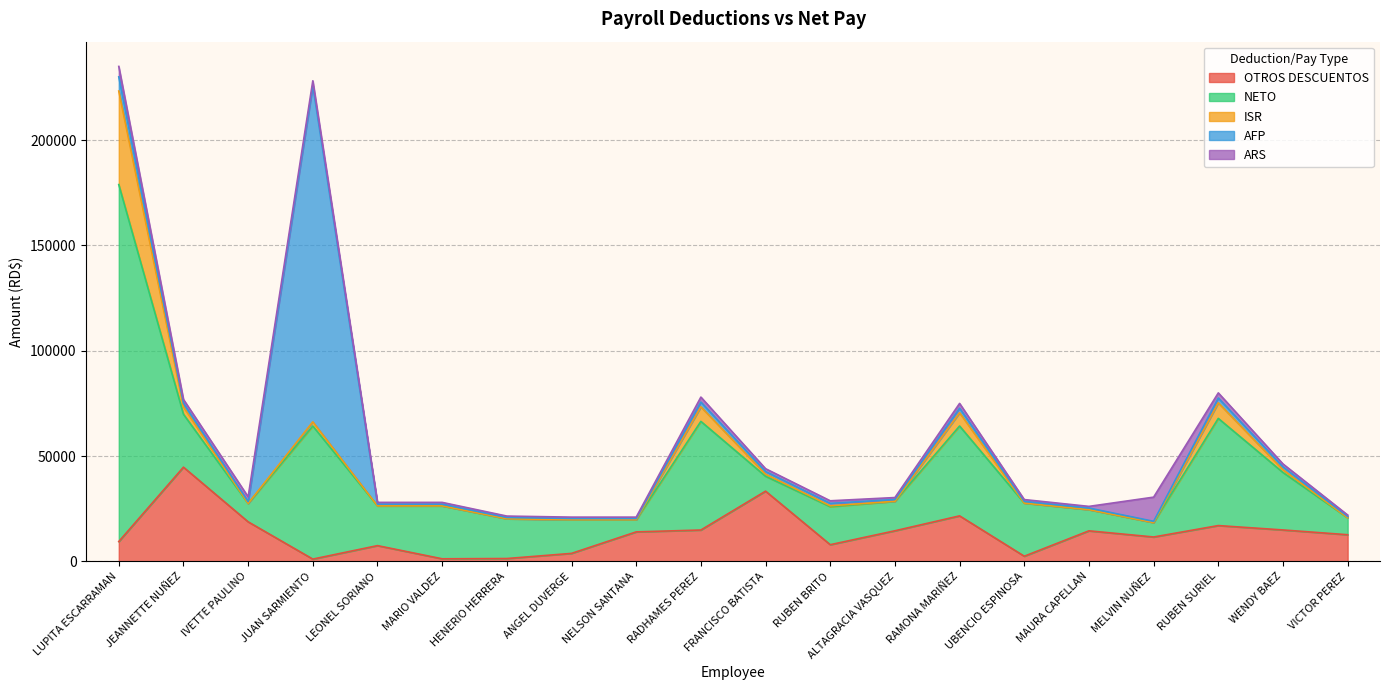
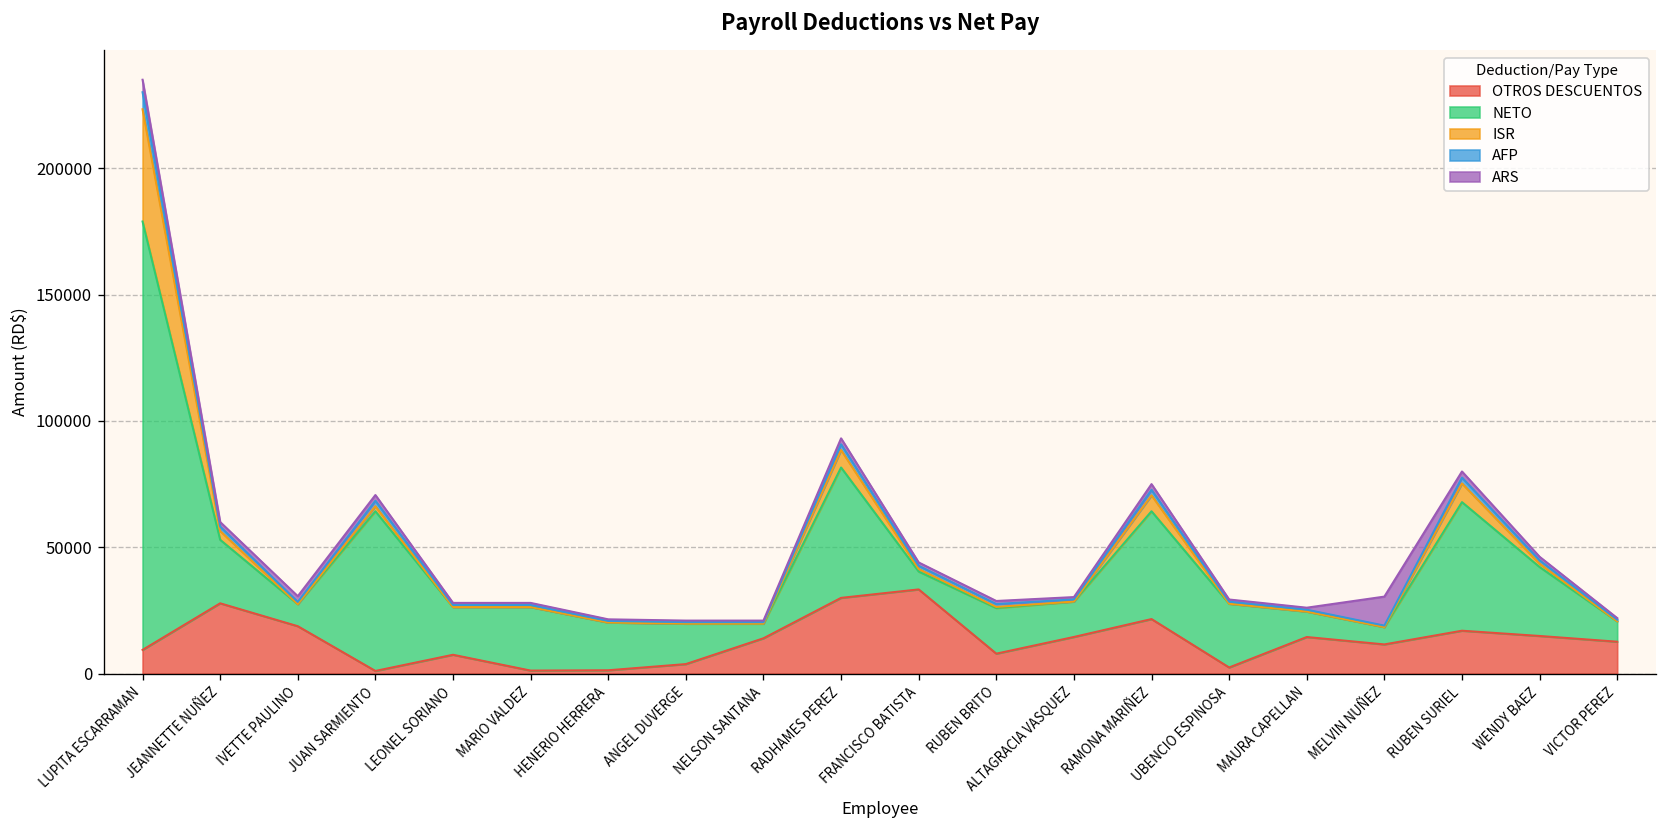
OTROS DESCUENTOS, JEANNETTE NUÑEZ: 45000 -> 28000
AFP, JUAN SARMIENTO: 160000 -> 2000
OTROS DESCUENTOS, RADHAMES PEREZ: 15000 -> 30000
